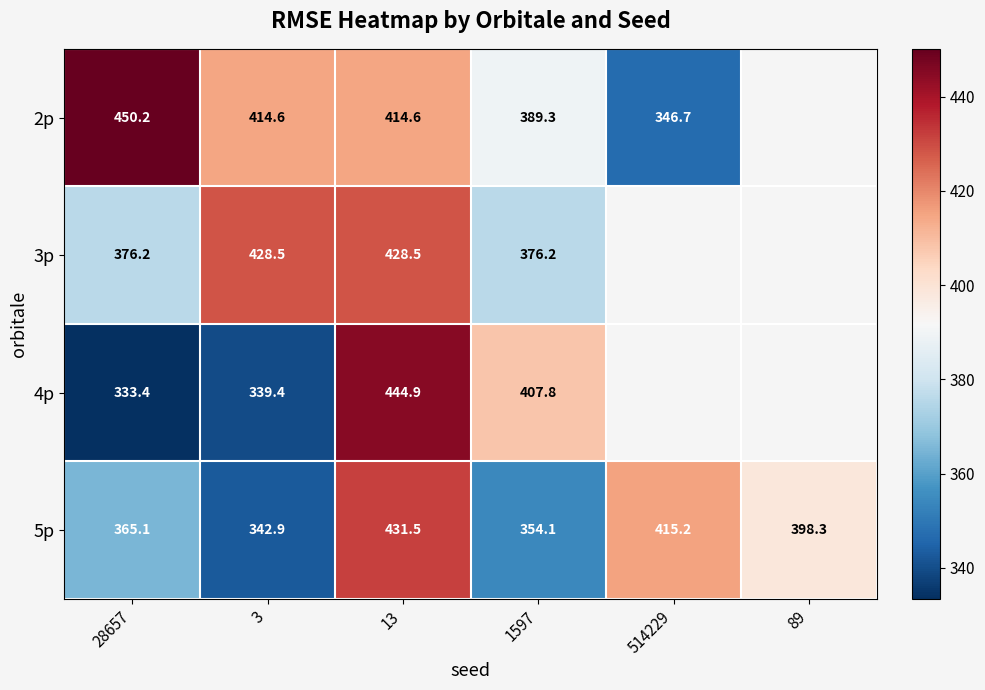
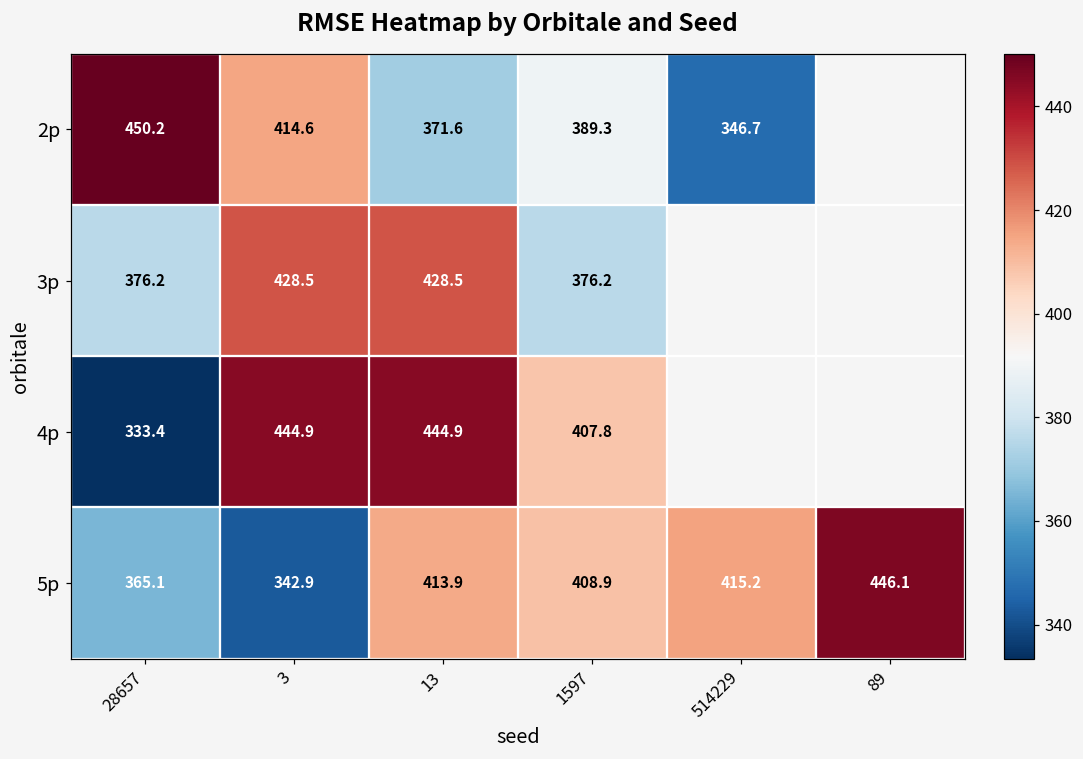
2p, 13: 414.6 -> 371.6
4p, 3: 339.4 -> 444.9
5p, 13: 431.5 -> 413.9
5p, 1597: 354.1 -> 408.9
5p, 89: 398.3 -> 446.1
